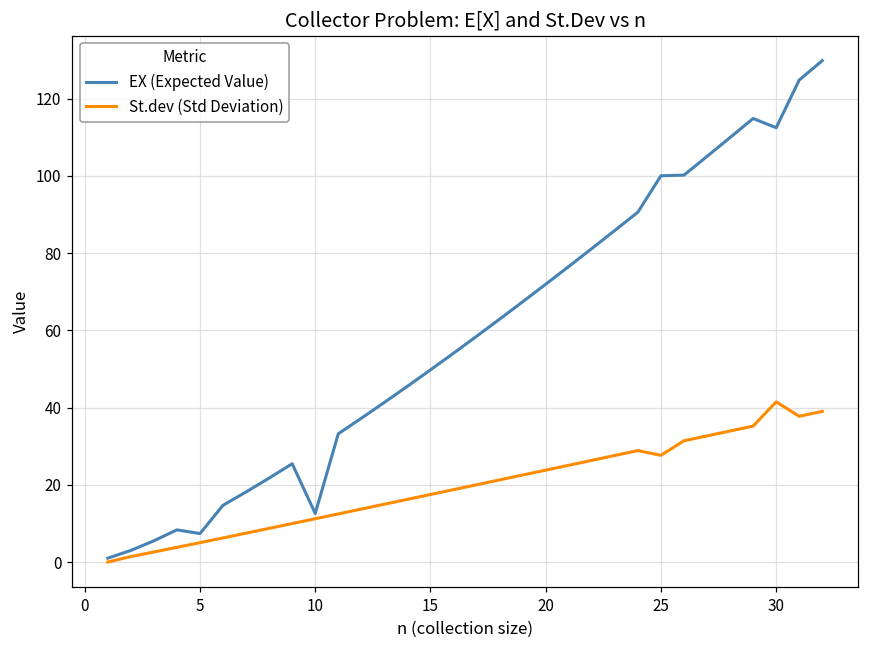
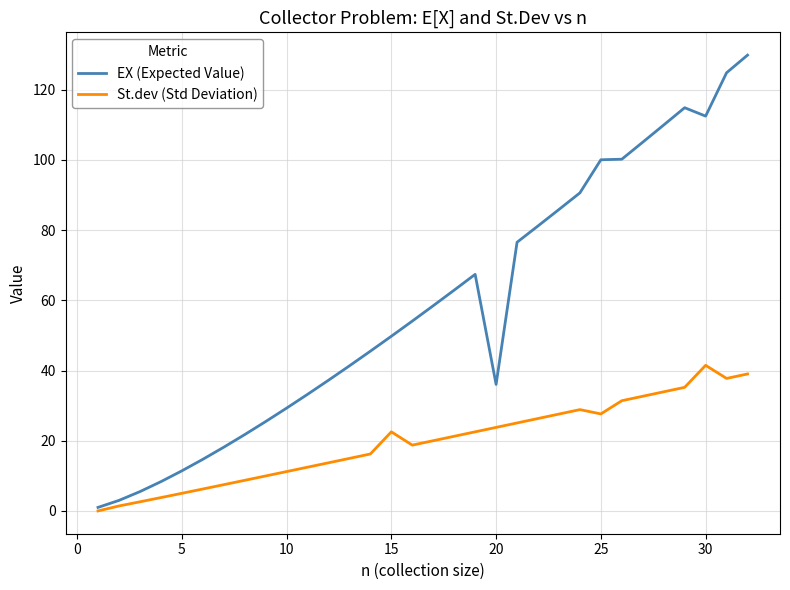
EX (Expected Value), 5: 7 -> 11
EX (Expected Value), 10: 13 -> 29
St.dev (Std Deviation), 15: 17 -> 23
EX (Expected Value), 20: 72 -> 36
